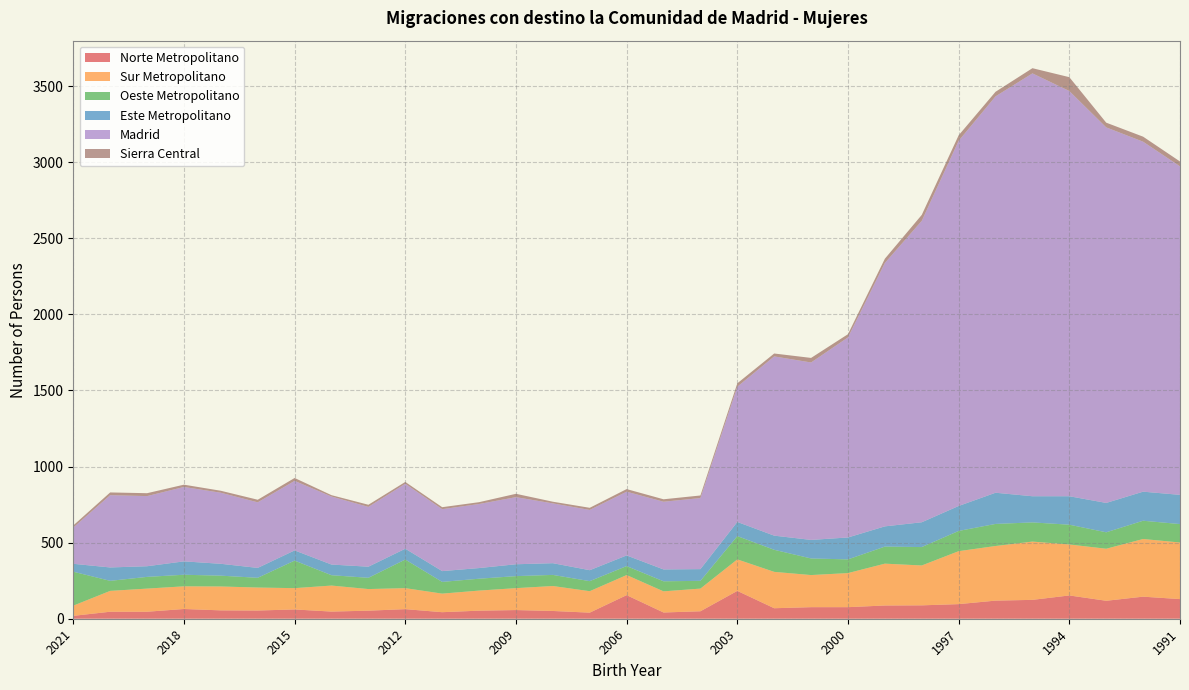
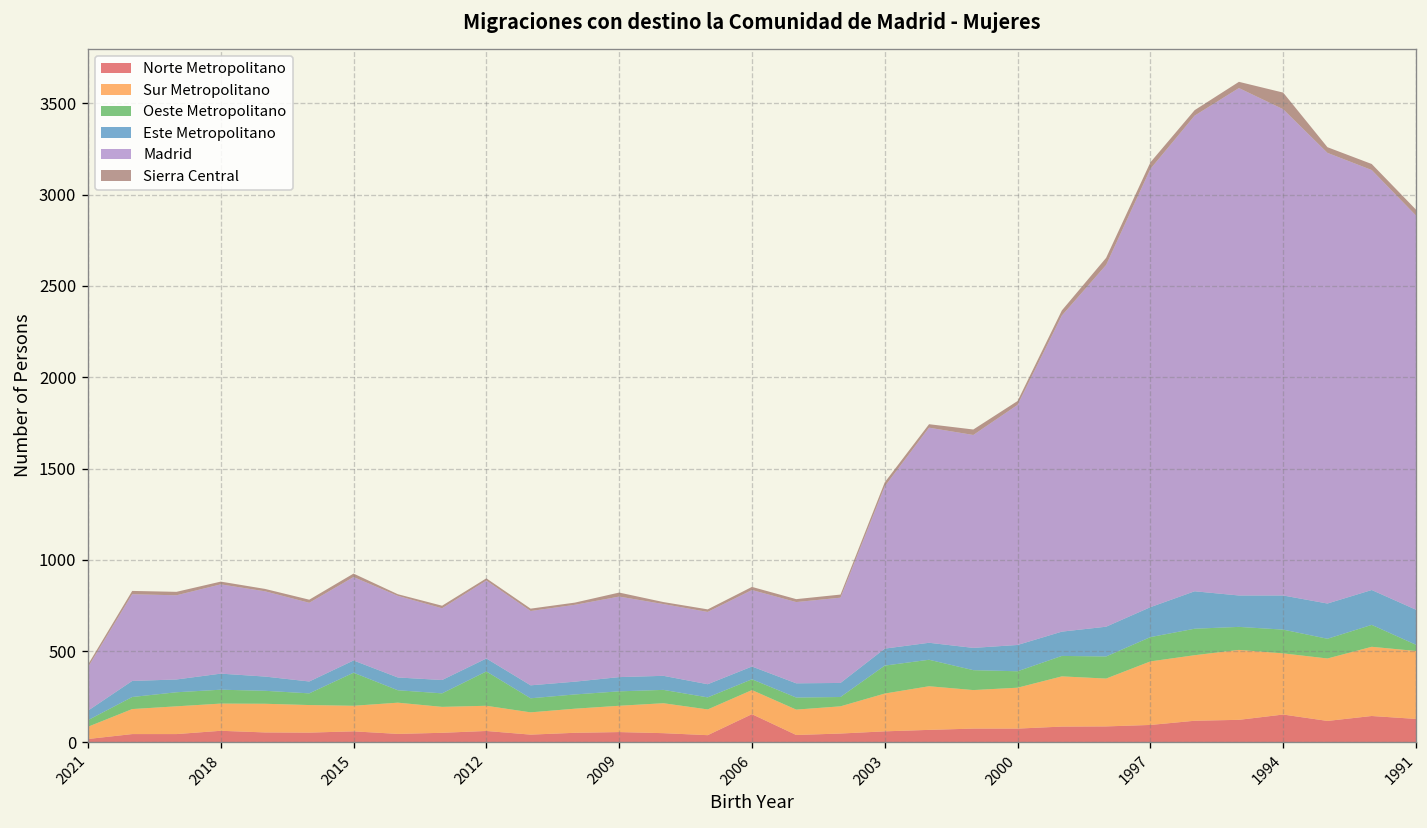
Oeste Metropolitano, 2021: 220 -> 40
Norte Metropolitano, 2003: 180 -> 60
Oeste Metropolitano, 1991: 120 -> 30
